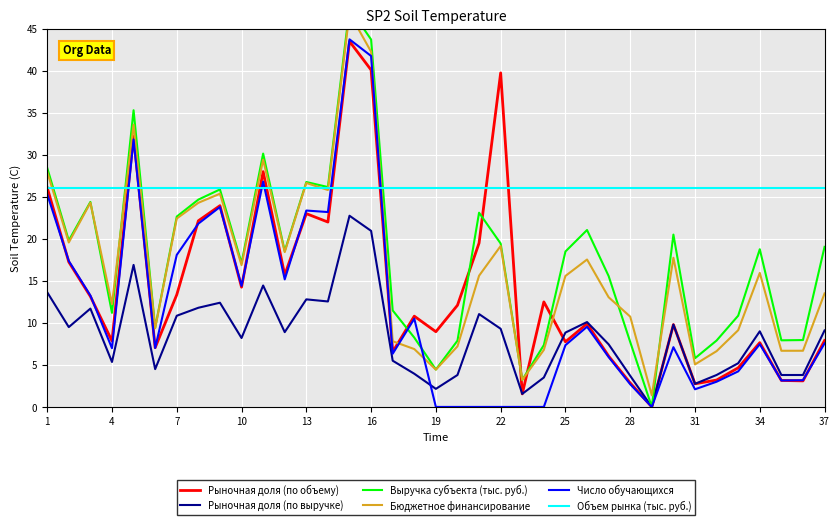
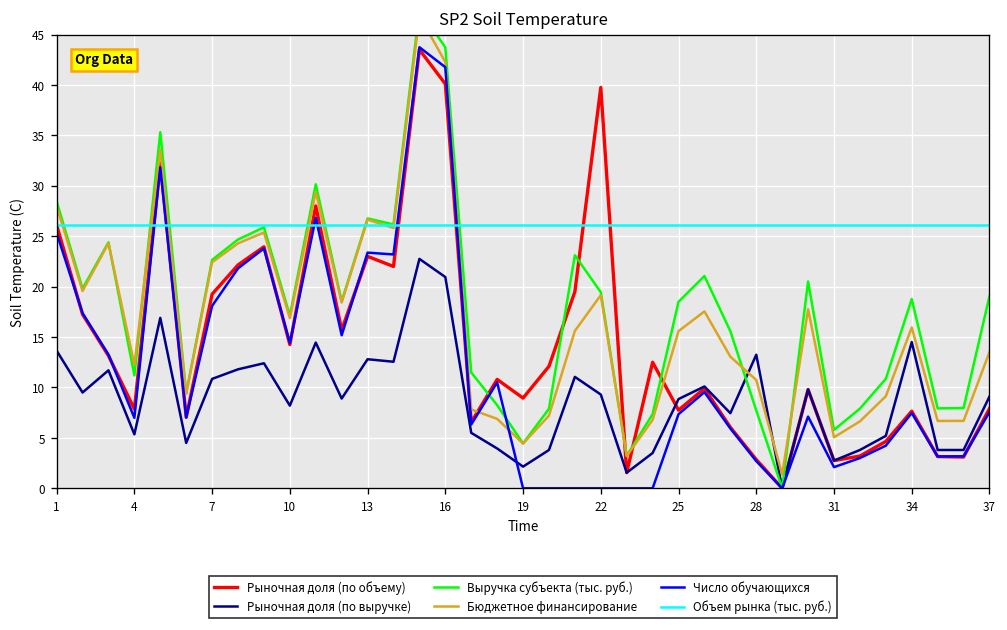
Рыночная доля (по объему), 7: 13 -> 19
Рыночная доля (по выручке), 28: 4 -> 13
Рыночная доля (по выручке), 34: 9 -> 15
